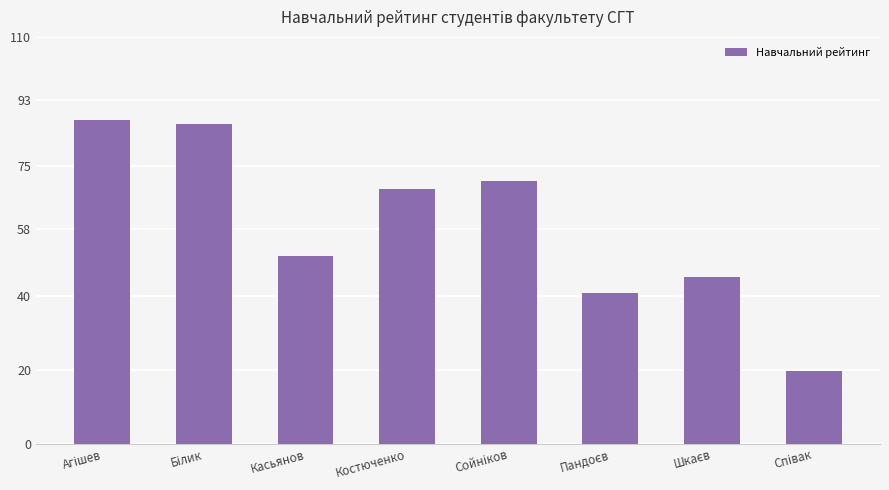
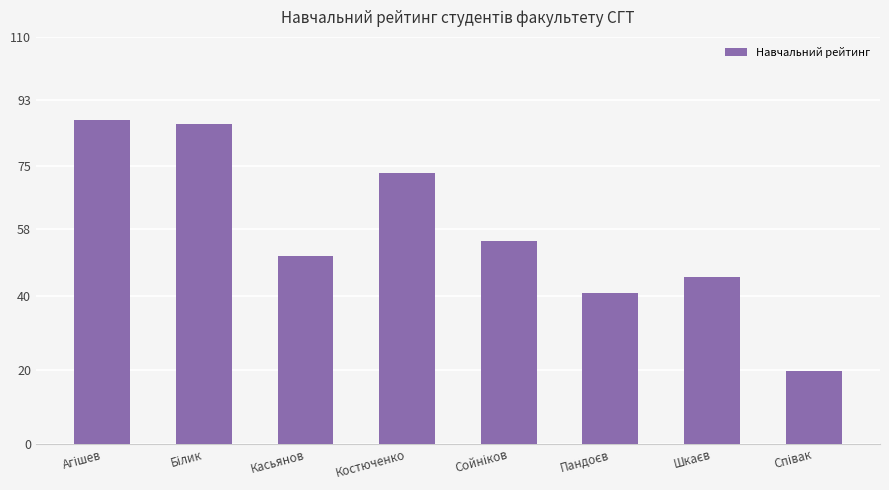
Костюченко: 69 -> 73
Сойніков: 71 -> 55
